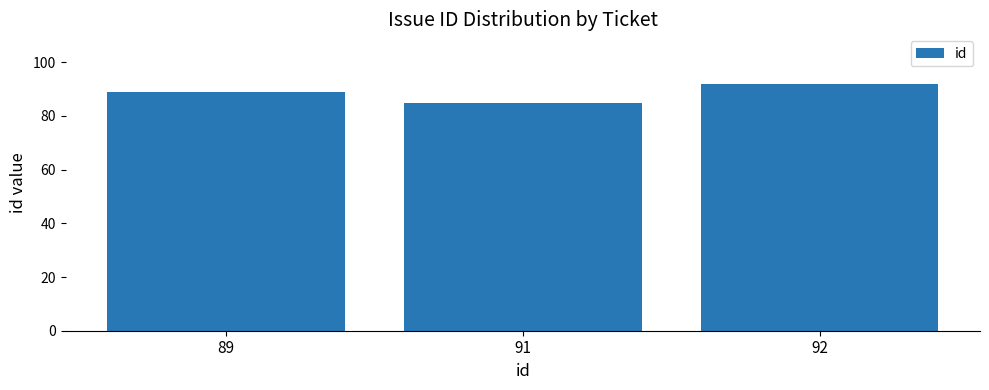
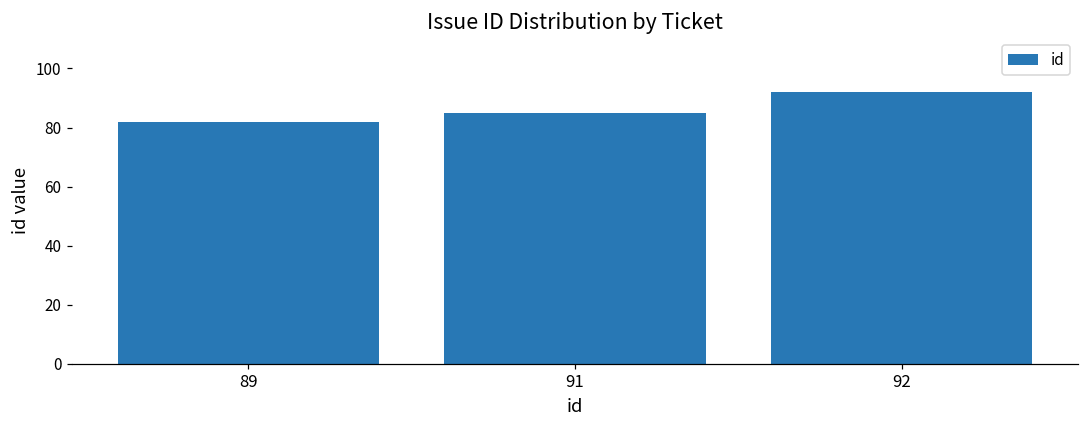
89: 89 -> 82
